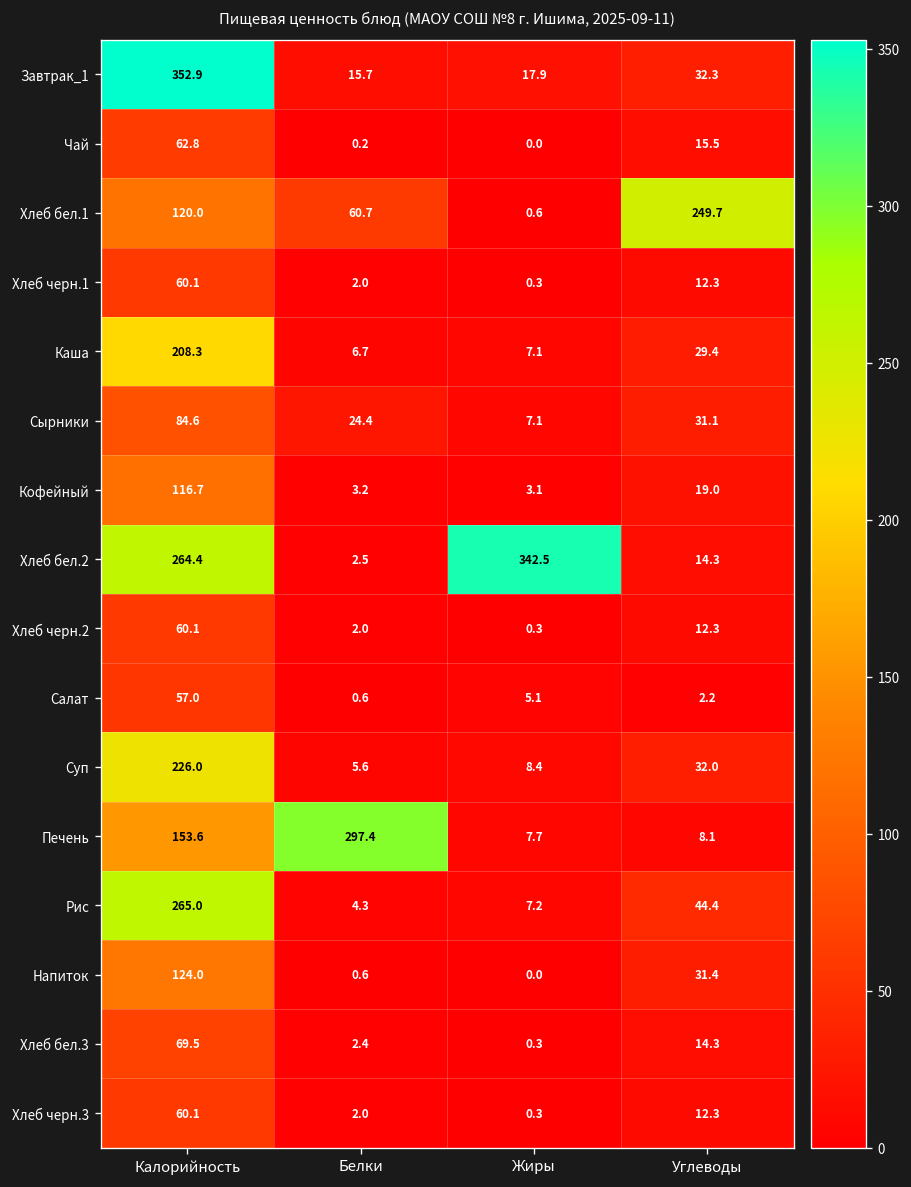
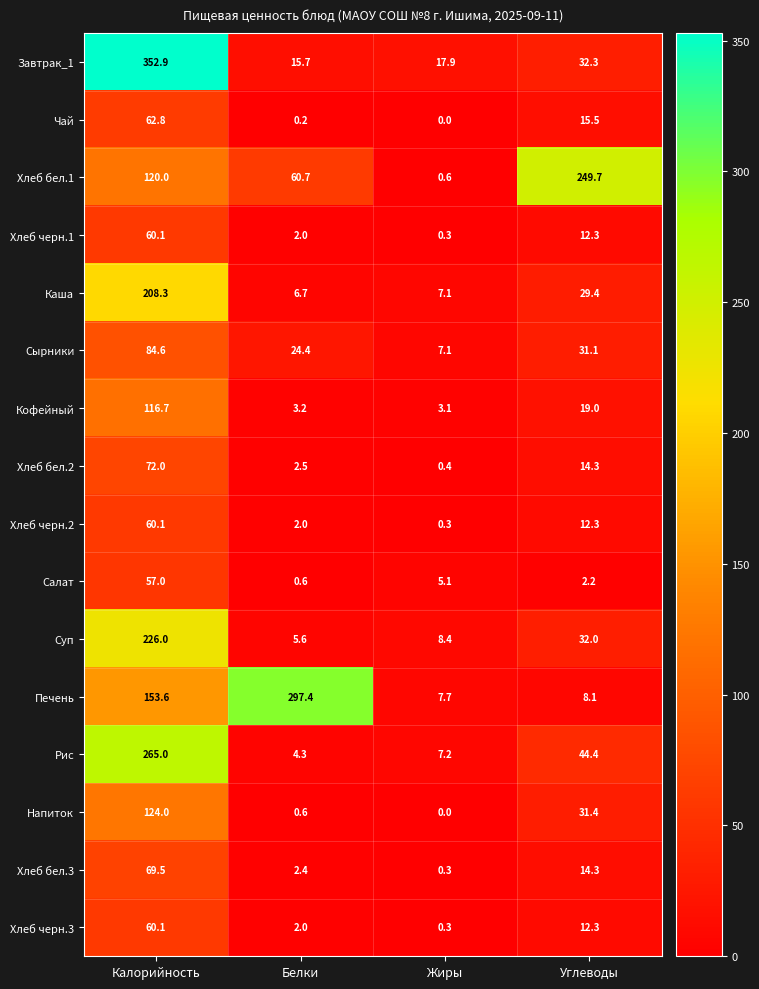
Хлеб бел.2, Калорийность: 264.4 -> 72.0
Хлеб бел.2, Жиры: 342.5 -> 0.4
